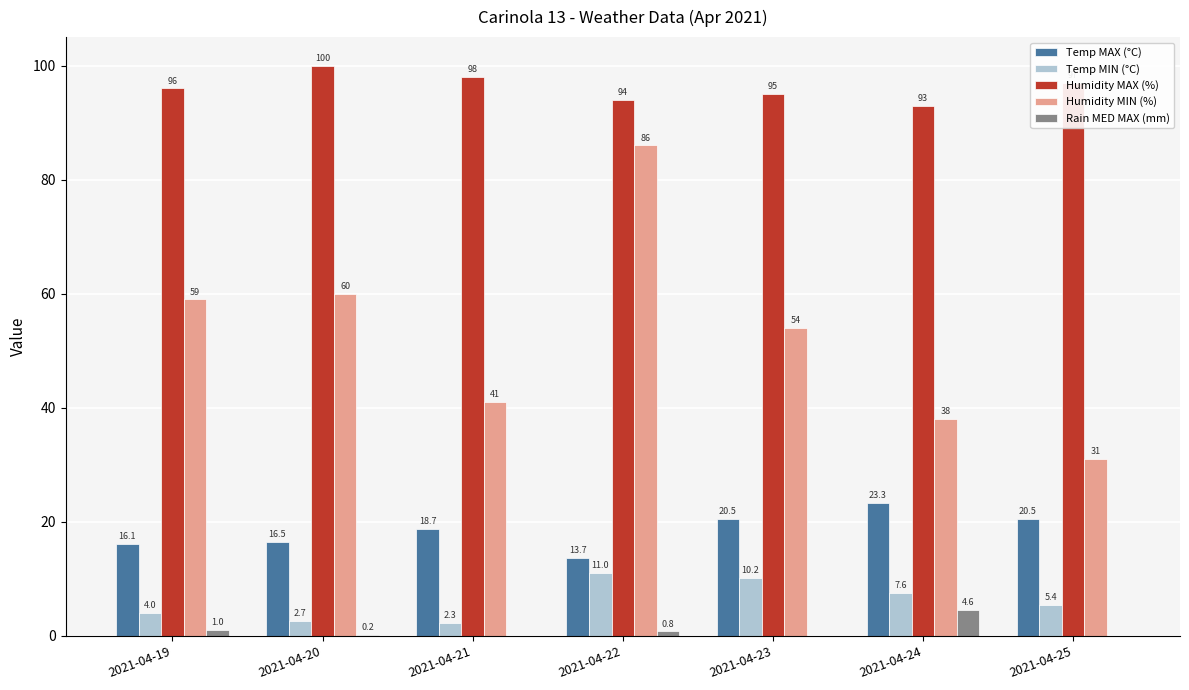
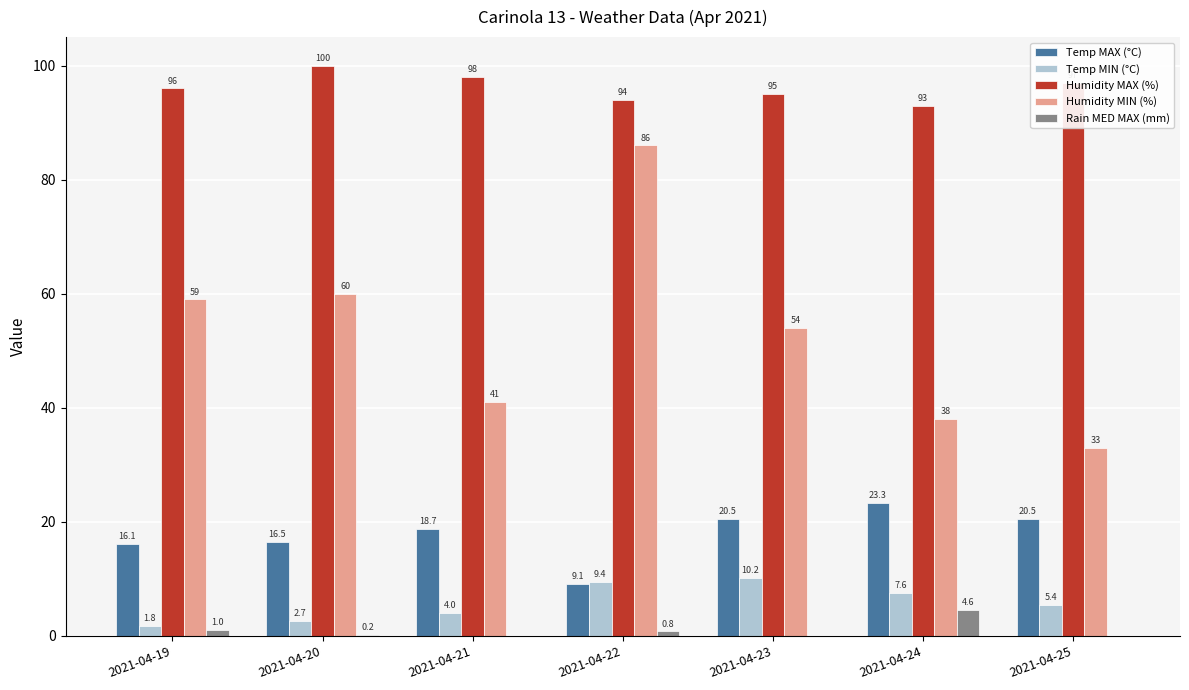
Temp MIN (°C), 2021-04-19: 4.0 -> 1.8
Temp MIN (°C), 2021-04-21: 2.3 -> 4.0
Temp MAX (°C), 2021-04-22: 13.7 -> 9.1
Temp MIN (°C), 2021-04-22: 11.0 -> 9.4
Humidity MIN (%), 2021-04-25: 31 -> 33
